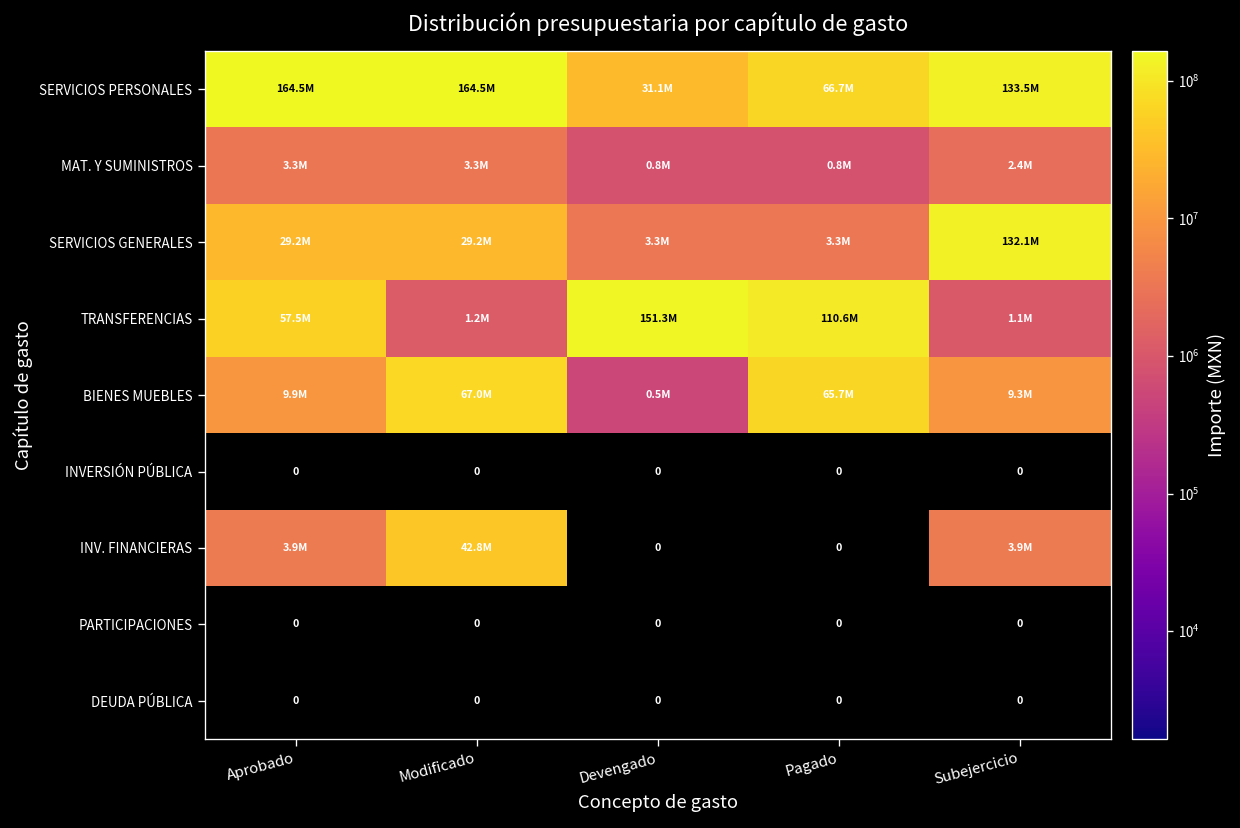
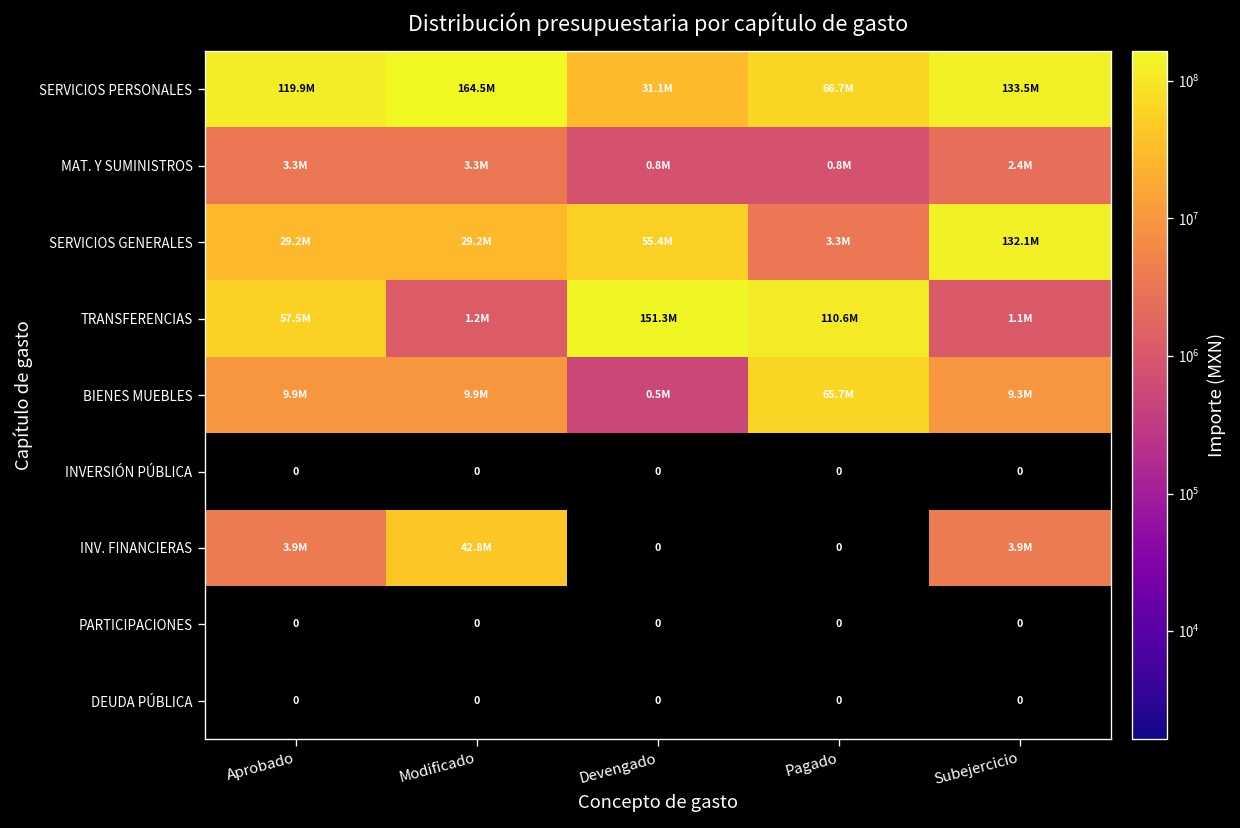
SERVICIOS PERSONALES, Aprobado: 164.5M -> 119.9M
SERVICIOS GENERALES, Devengado: 3.3M -> 55.4M
BIENES MUEBLES, Modificado: 67.0M -> 9.9M
